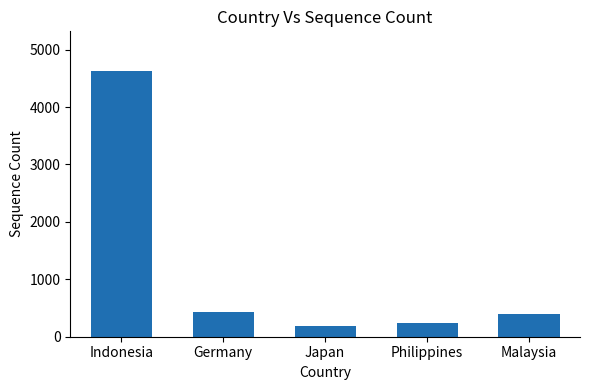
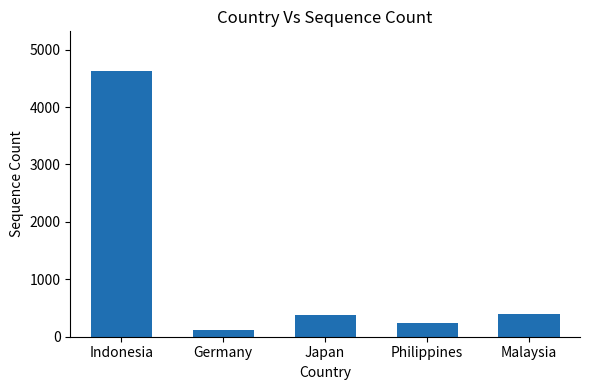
Germany: 400 -> 100
Japan: 200 -> 400
